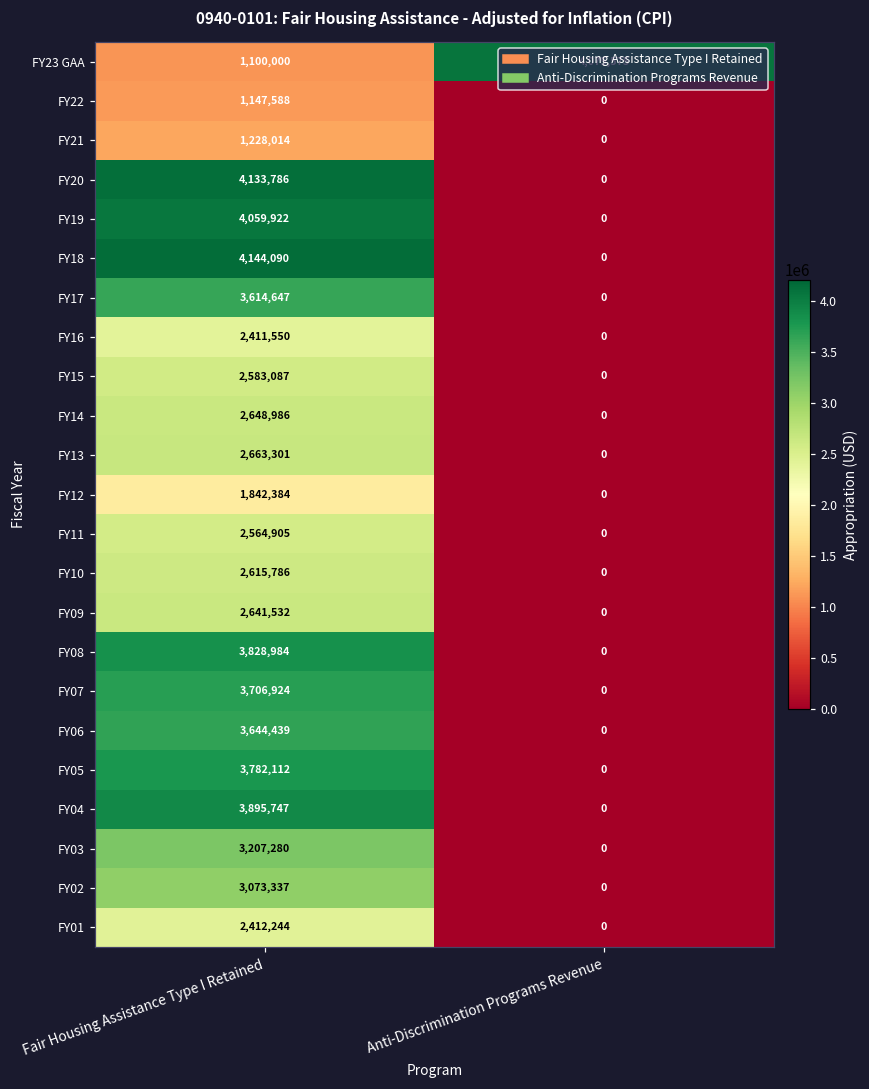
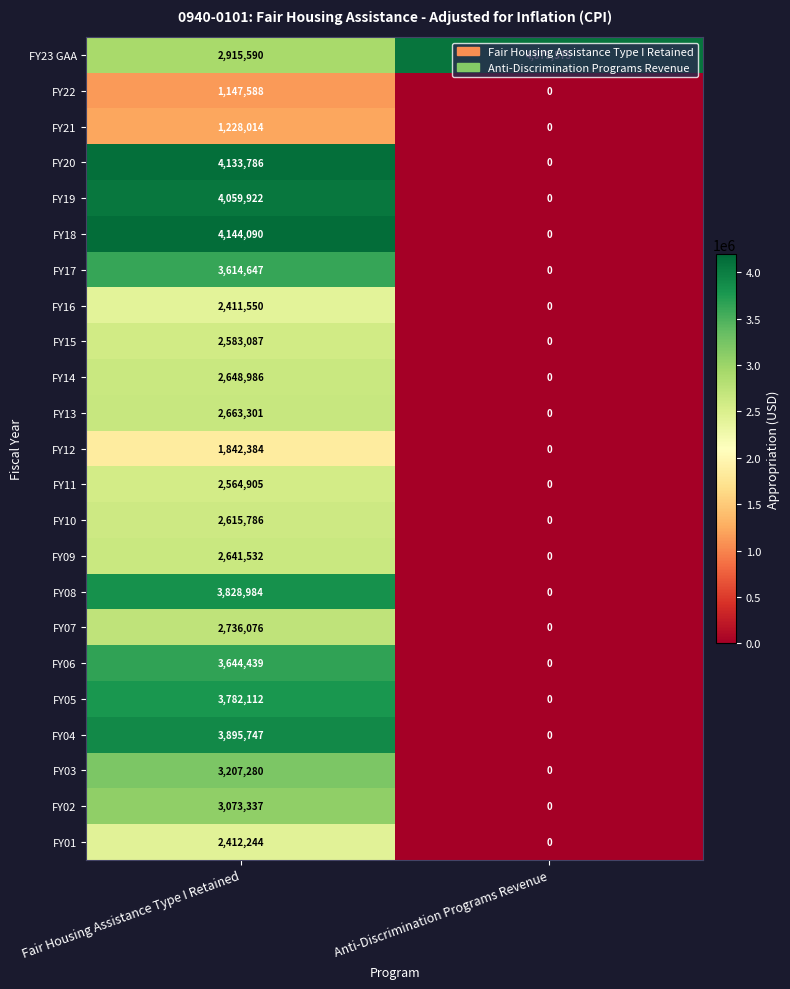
FY23 GAA, Fair Housing Assistance Type I Retained: 1,100,000 -> 2,915,590
FY07, Fair Housing Assistance Type I Retained: 3,706,924 -> 2,736,076
